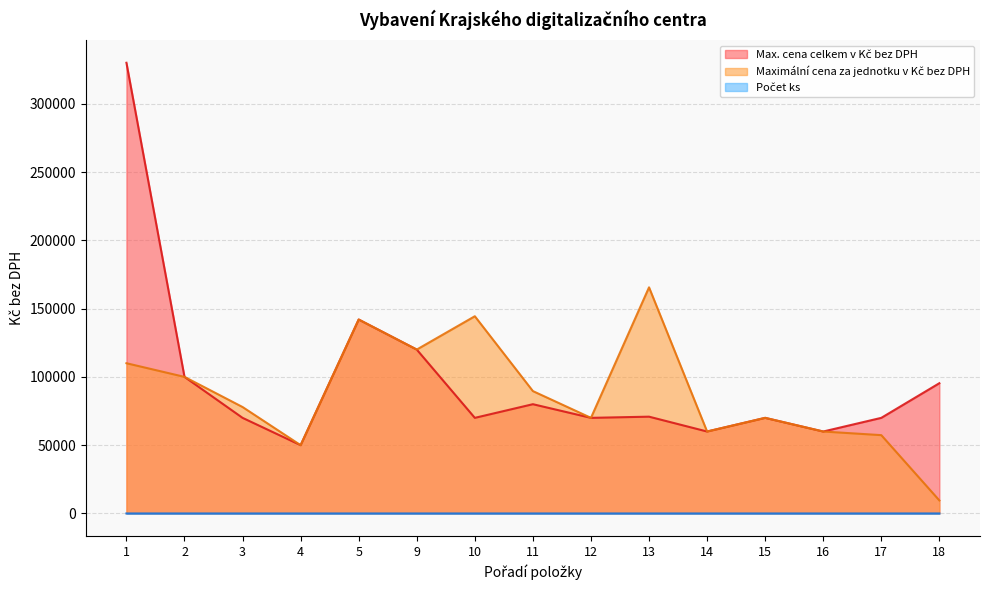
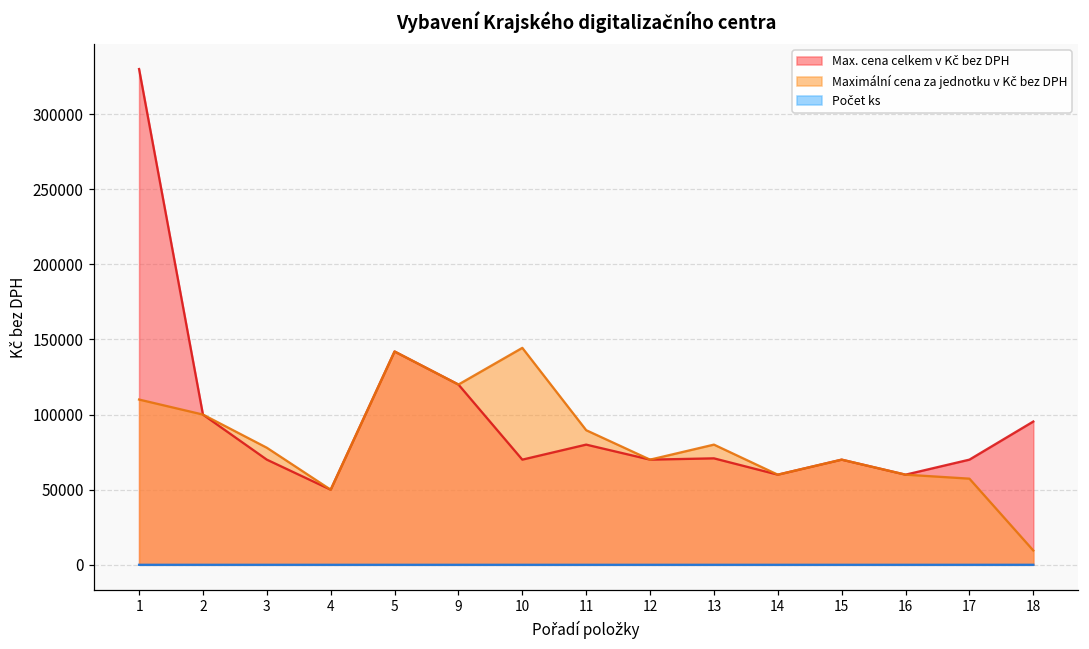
Maximální cena za jednotku v Kč bez DPH, 13: 166000 -> 80000
